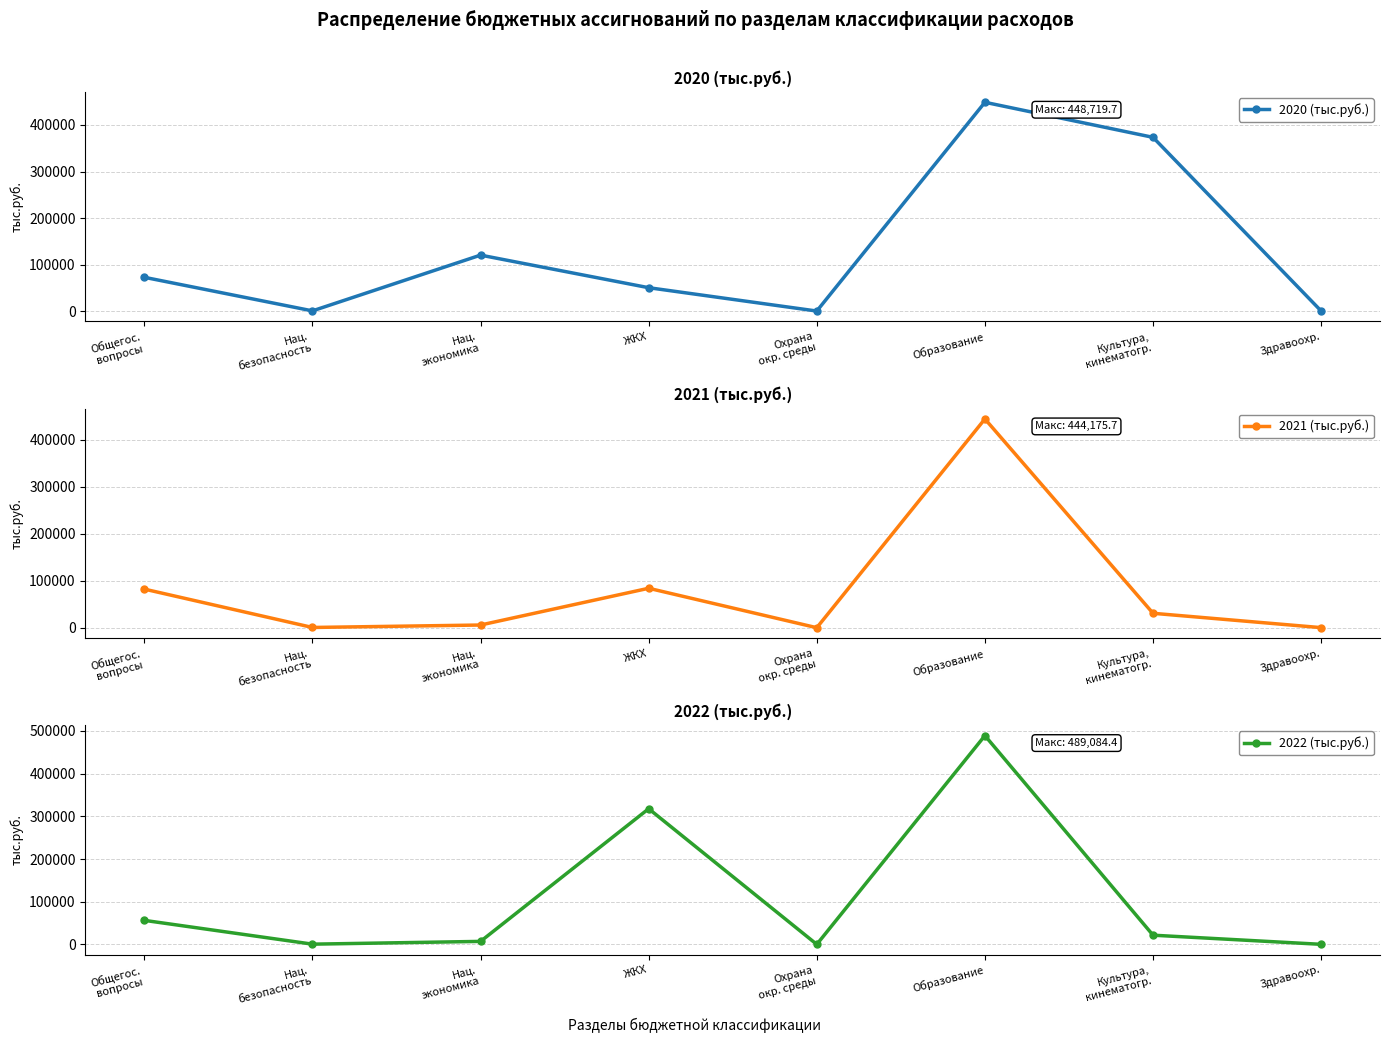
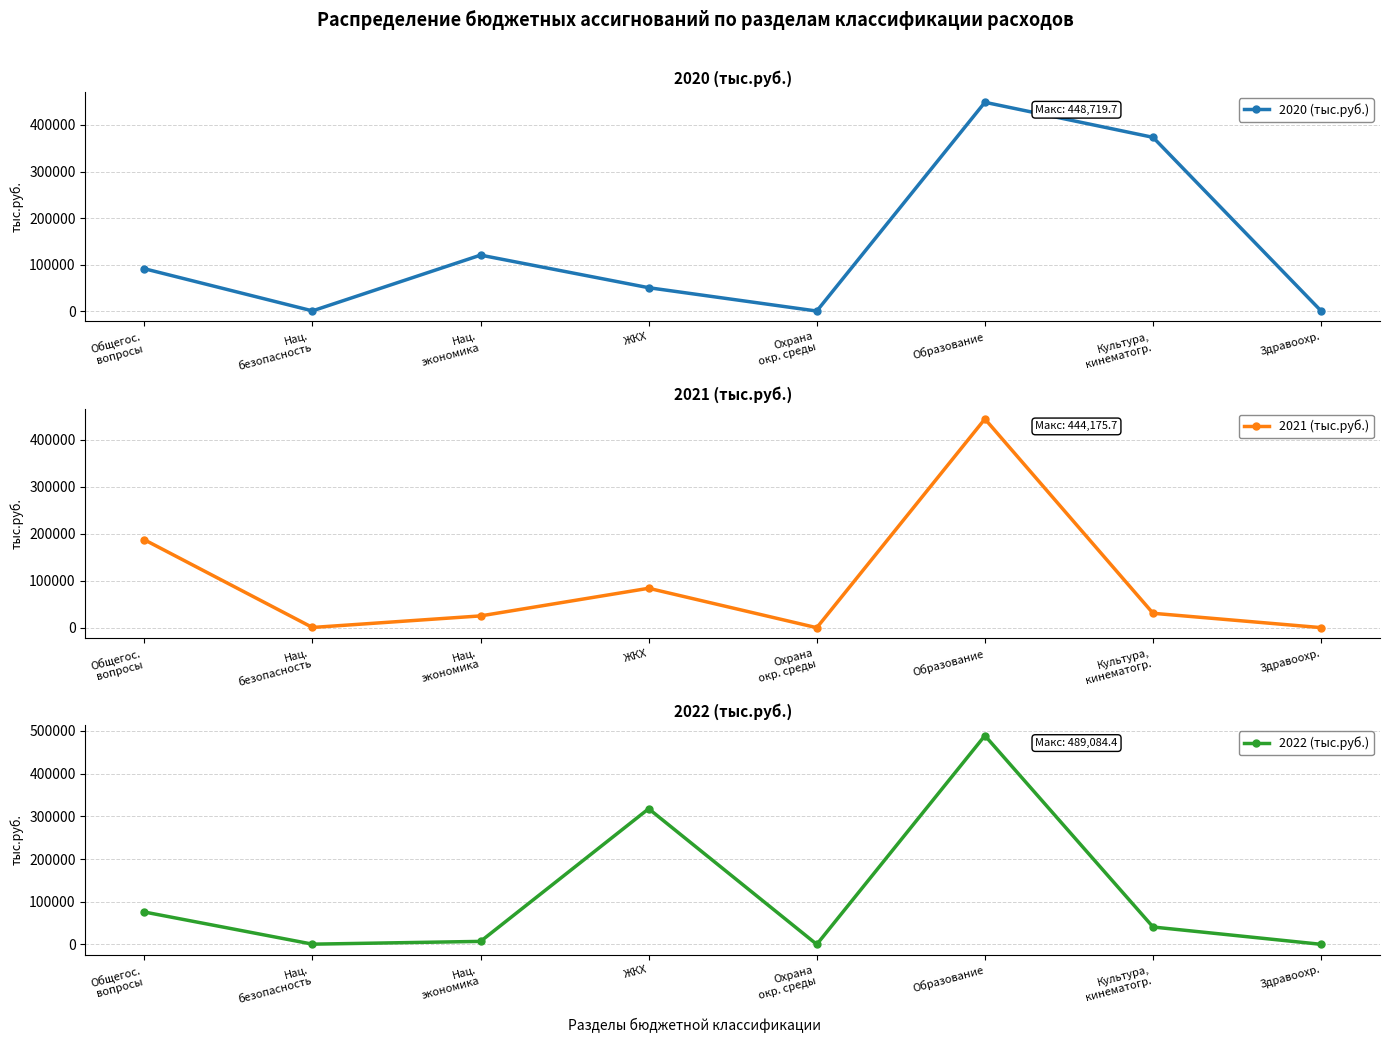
2020 (тыс.руб.), Общегос. вопросы: 70000 -> 90000
2021 (тыс.руб.), Общегос. вопросы: 80000 -> 190000
2021 (тыс.руб.), Нац. экономика: 10000 -> 30000
2022 (тыс.руб.), Общегос. вопросы: 60000 -> 80000
2022 (тыс.руб.), Культура, кинематогр.: 20000 -> 40000
